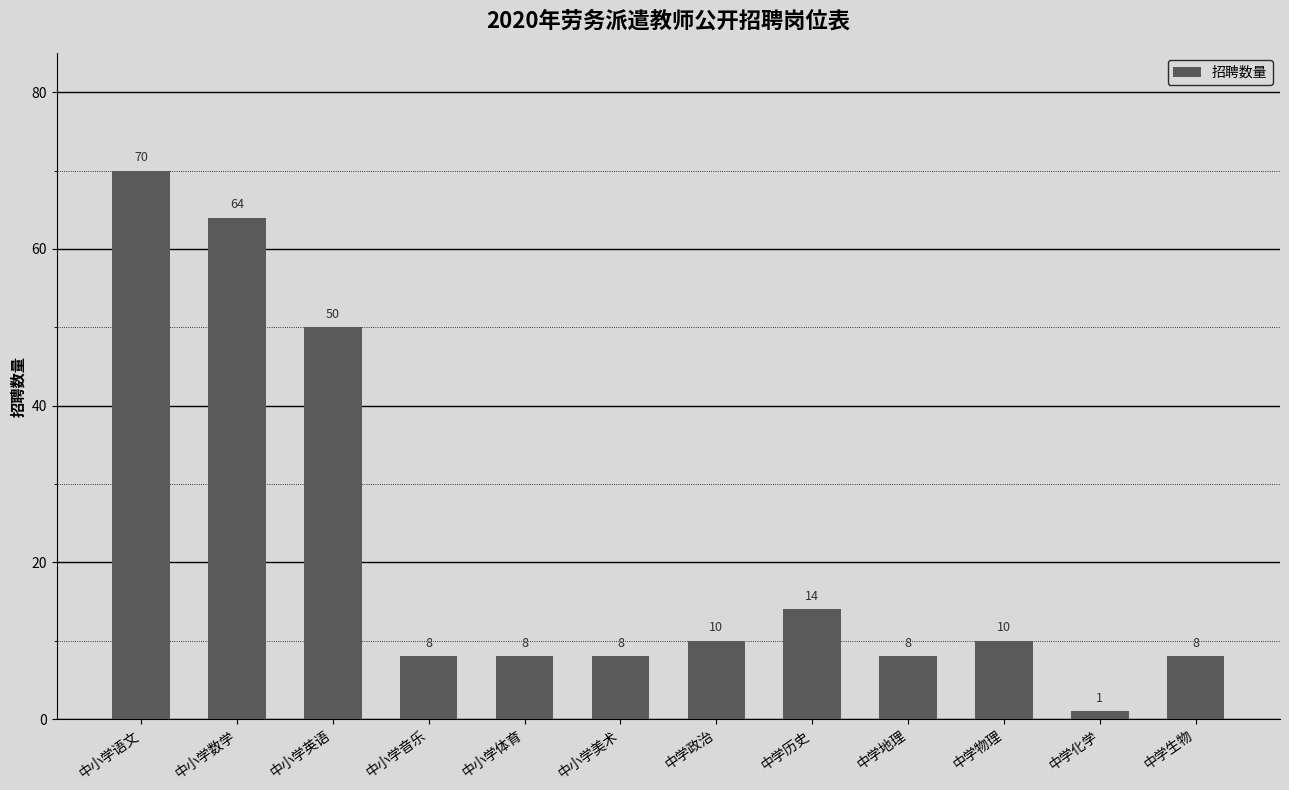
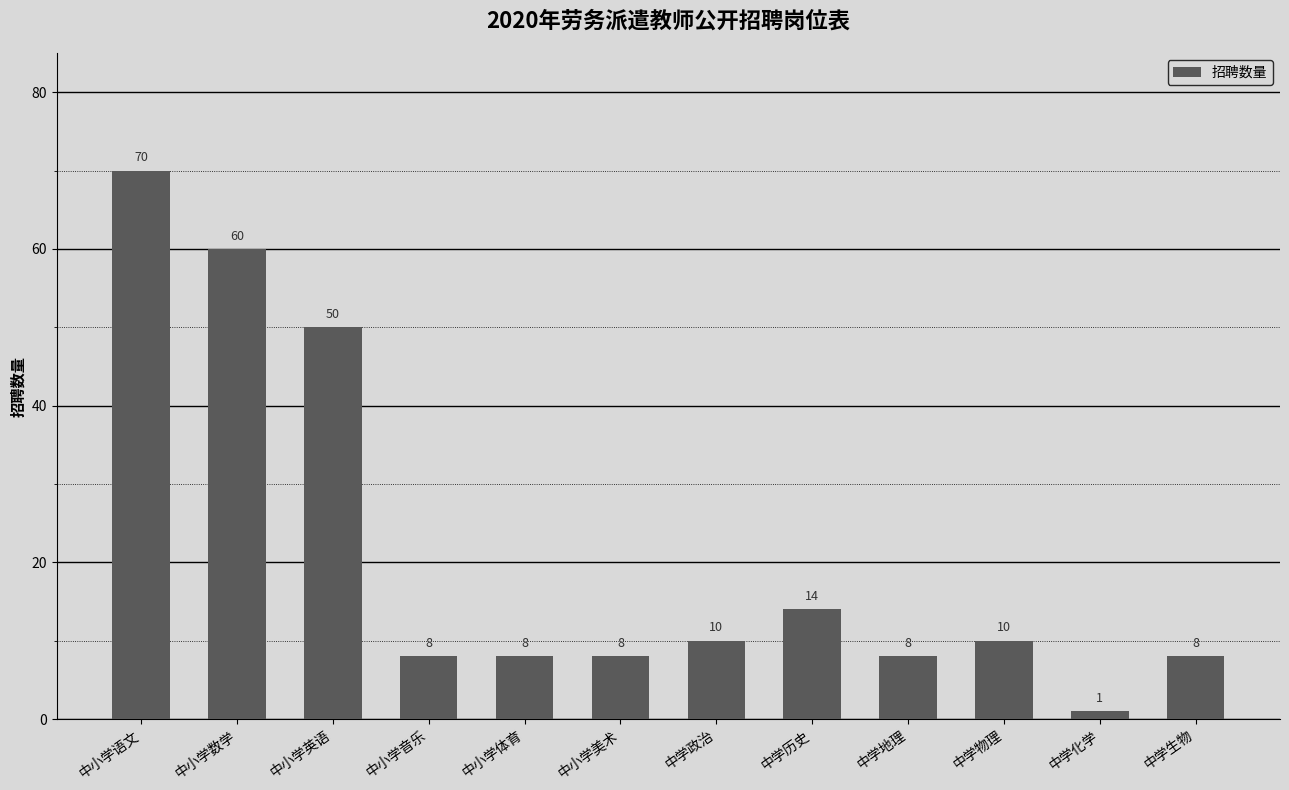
中小学数学: 64 -> 60
